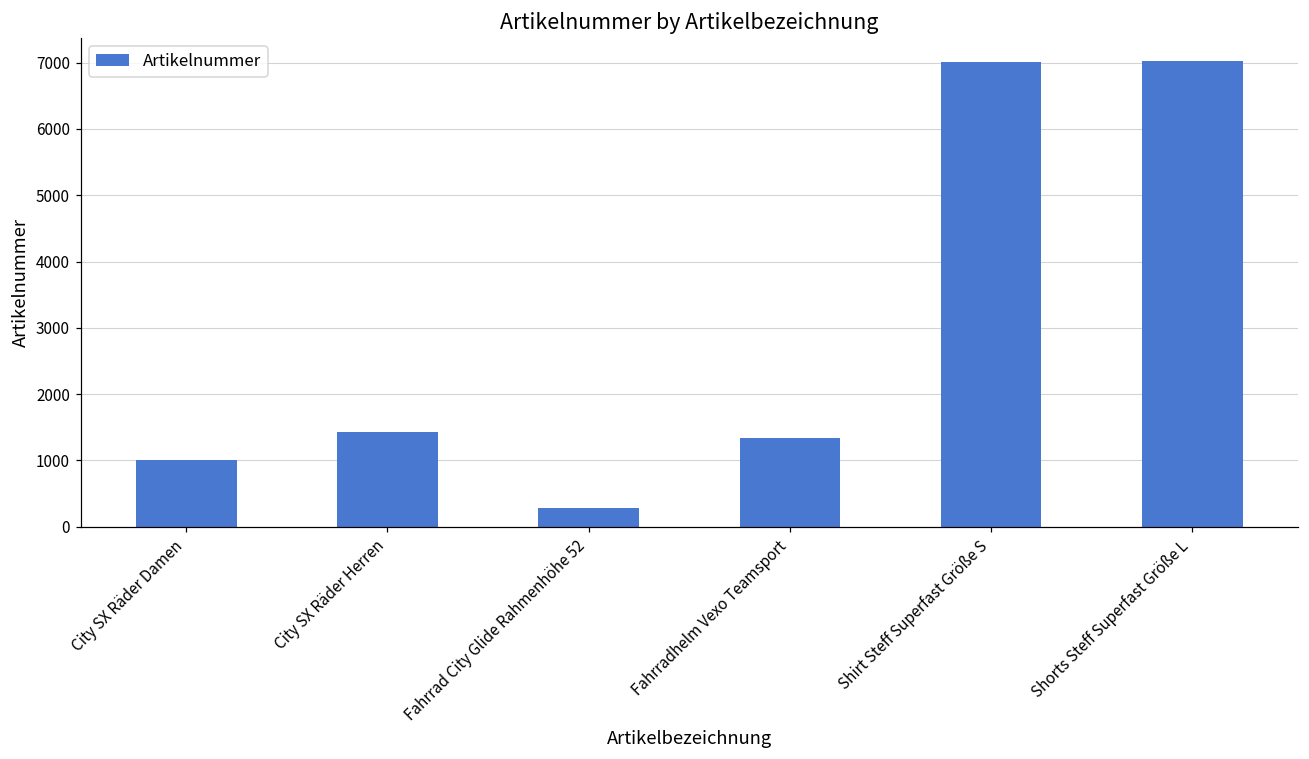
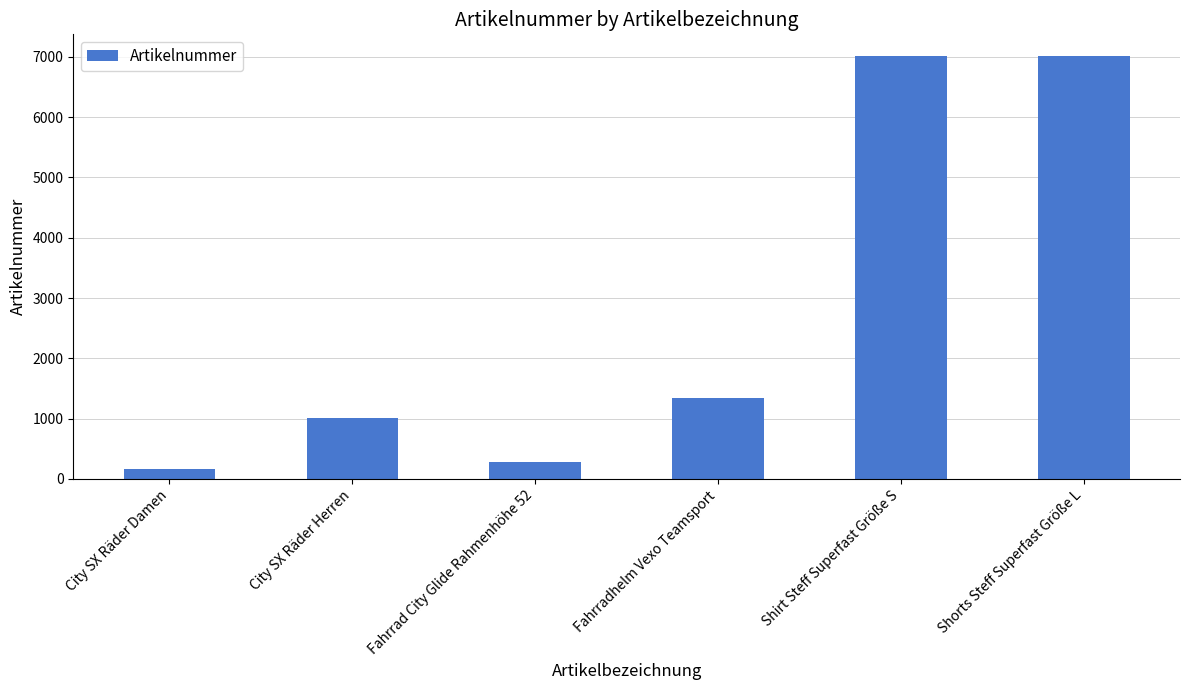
City SX Räder Damen: 1000 -> 200
City SX Räder Herren: 1400 -> 1000
